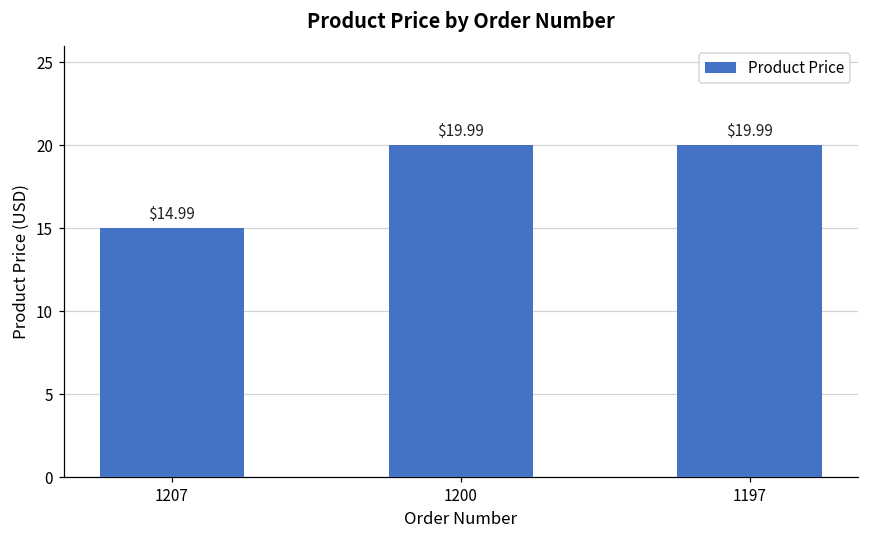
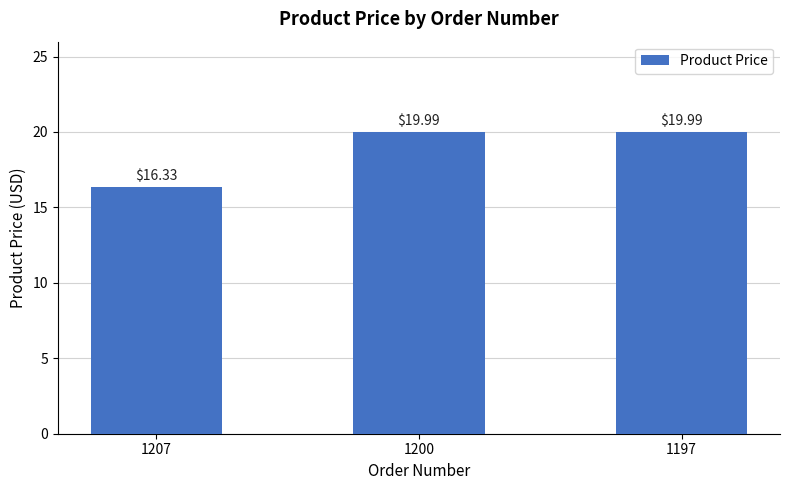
1207: $14.99 -> $16.33
